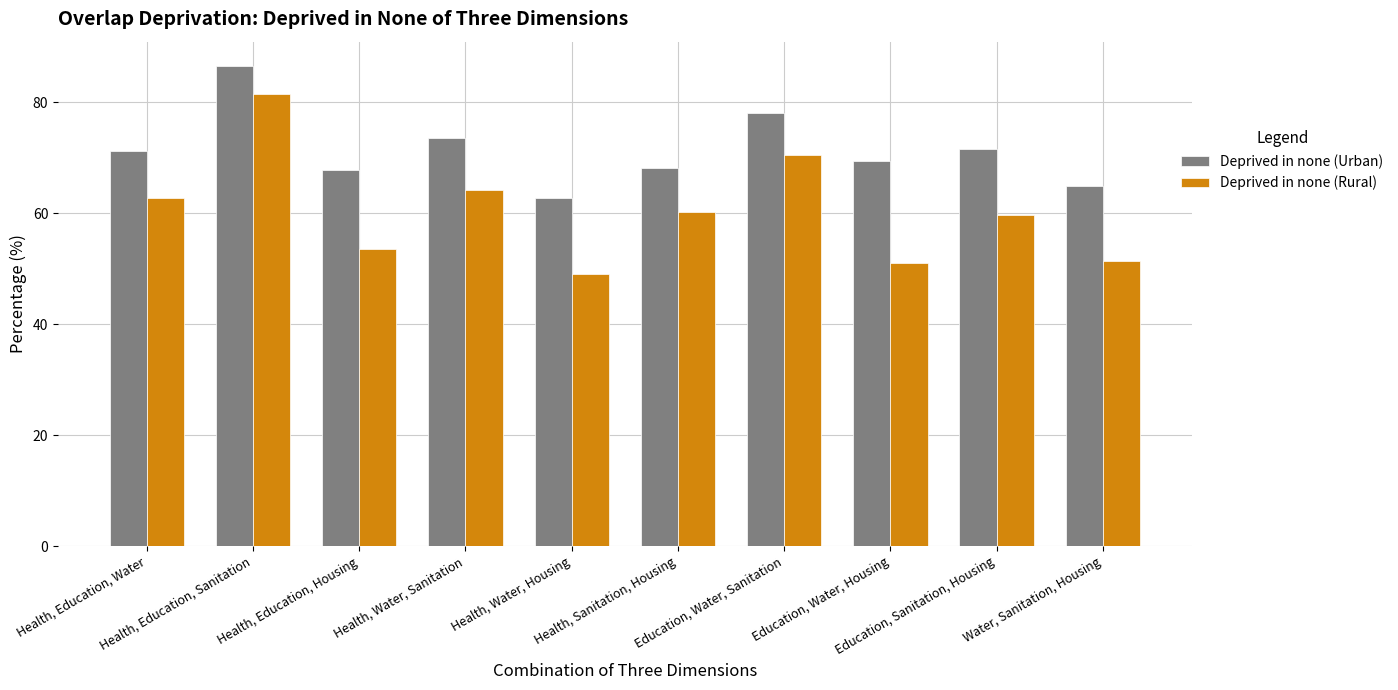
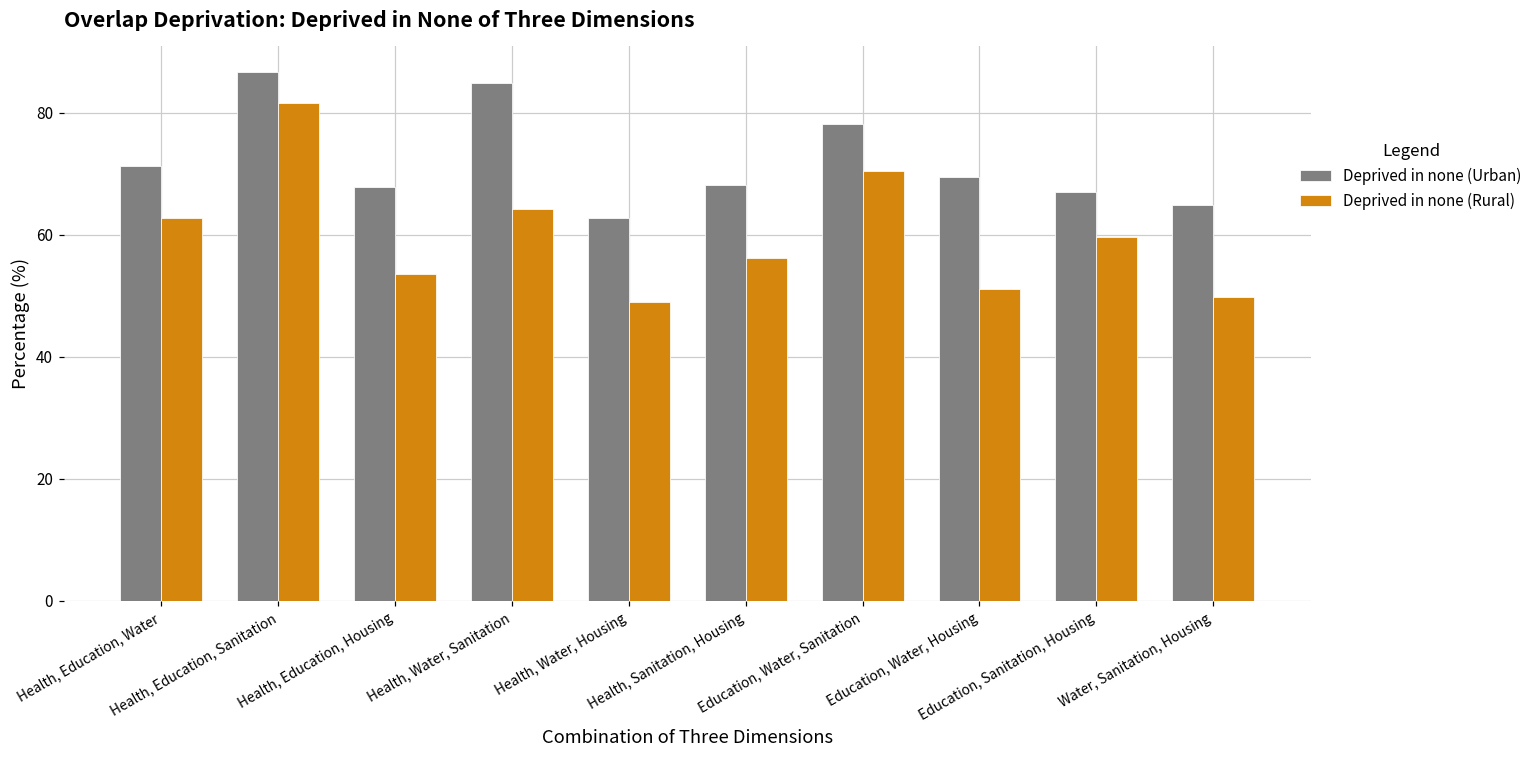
Deprived in none (Urban), Health, Water, Sanitation: 74 -> 85
Deprived in none (Rural), Health, Sanitation, Housing: 60 -> 56
Deprived in none (Urban), Education, Sanitation, Housing: 72 -> 67
Deprived in none (Rural), Water, Sanitation, Housing: 51 -> 50
